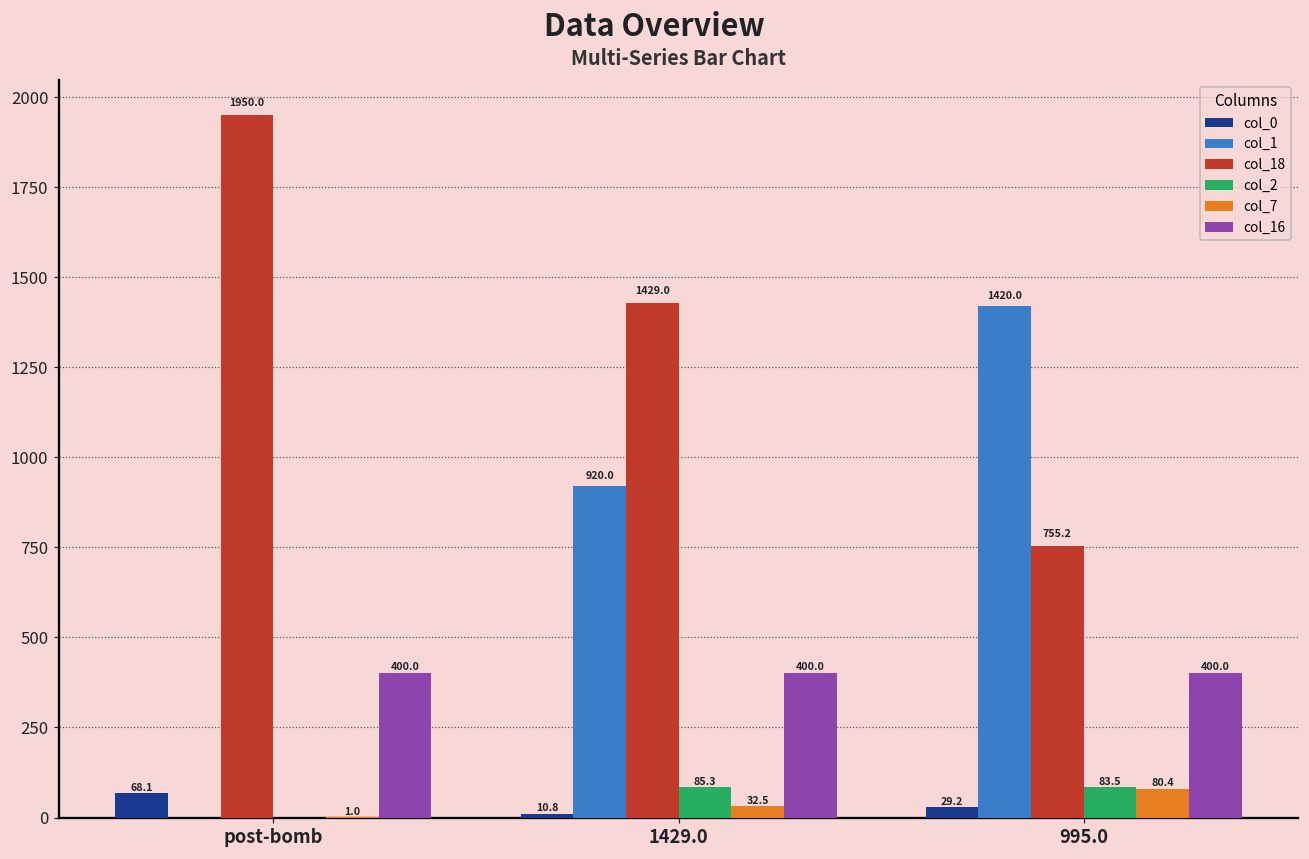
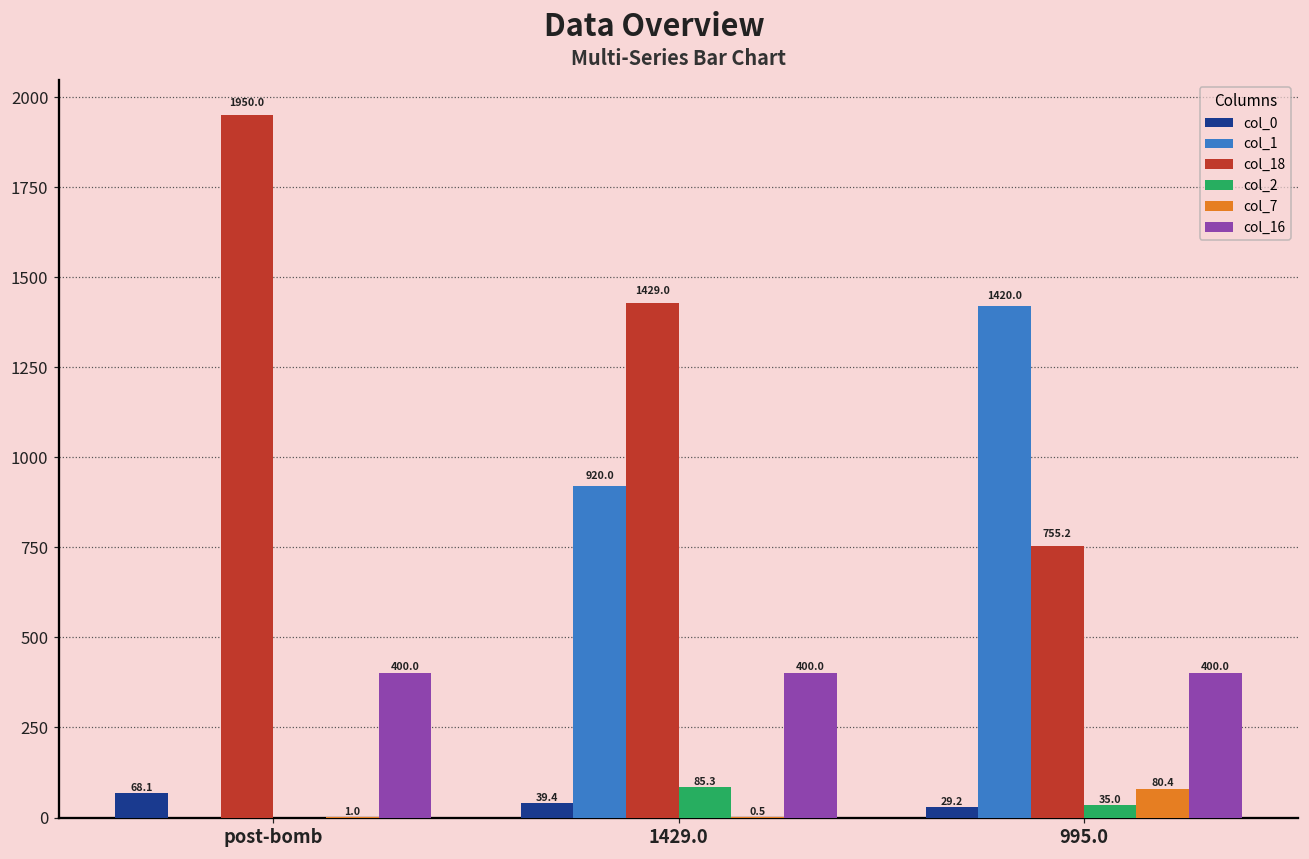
col_0, 1429.0: 10.8 -> 39.4
col_7, 1429.0: 32.5 -> 0.5
col_2, 995.0: 83.5 -> 35.0
